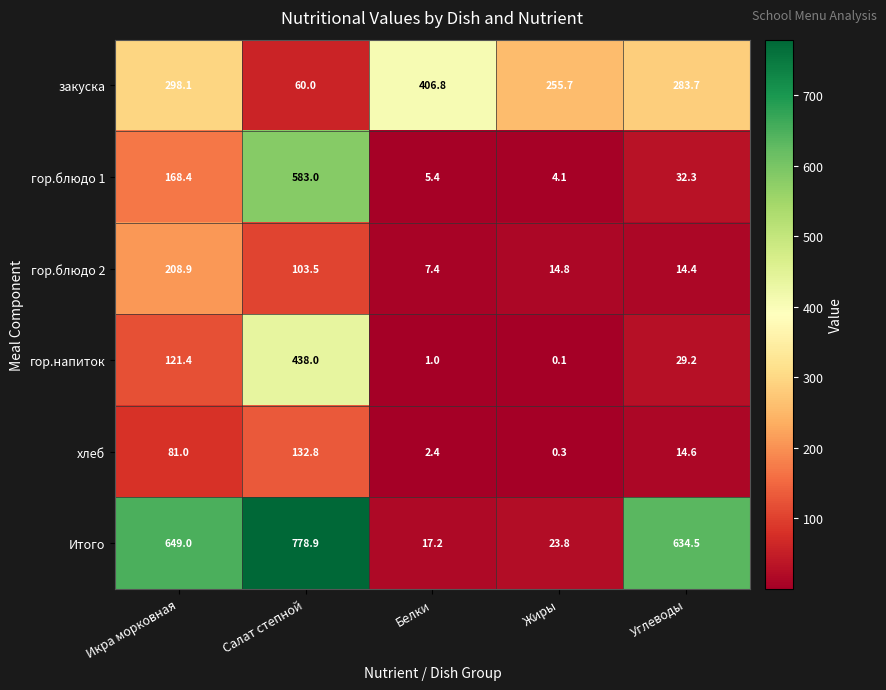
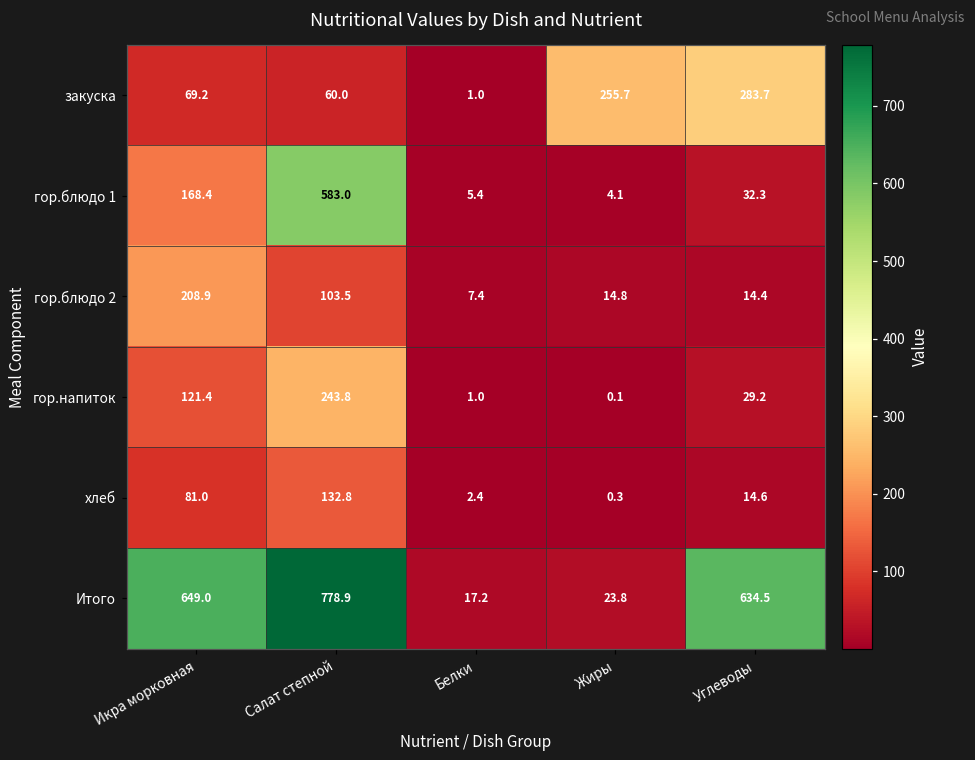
закуска, Икра морковная: 298.1 -> 69.2
закуска, Белки: 406.8 -> 1.0
гор.напиток, Салат степной: 438.0 -> 243.8
